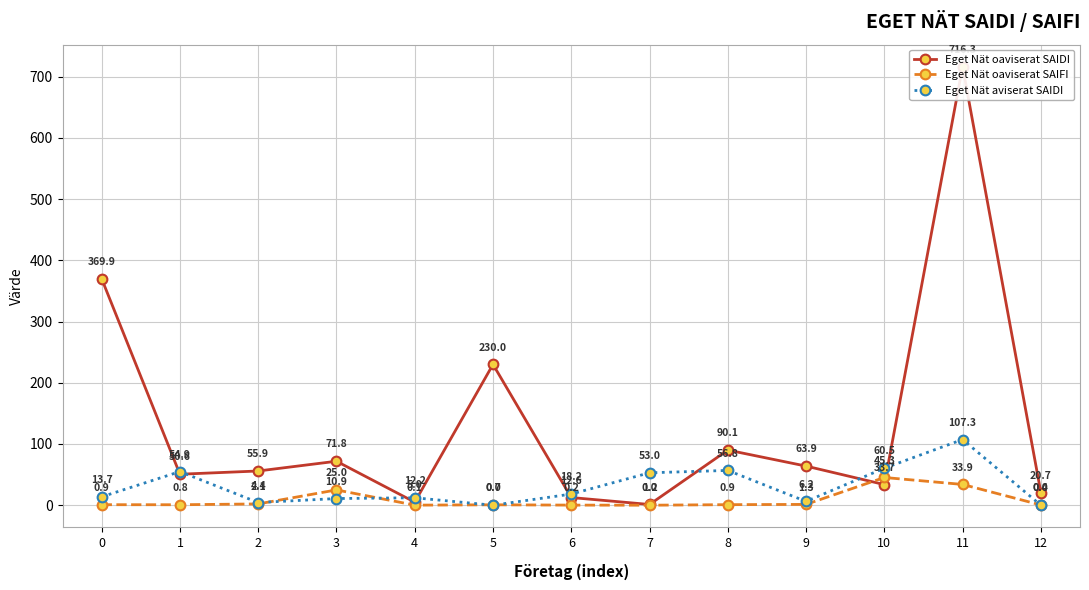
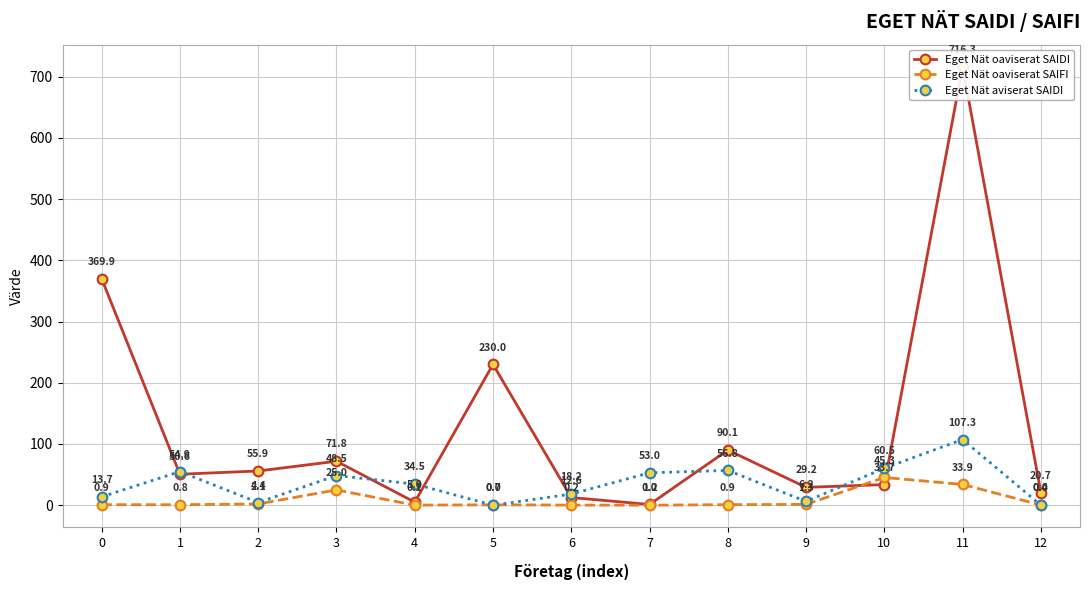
Eget Nät aviserat SAIDI, 3: 10.9 -> 48.5
Eget Nät aviserat SAIDI, 4: 12.2 -> 34.5
Eget Nät oaviserat SAIDI, 9: 63.9 -> 29.2
